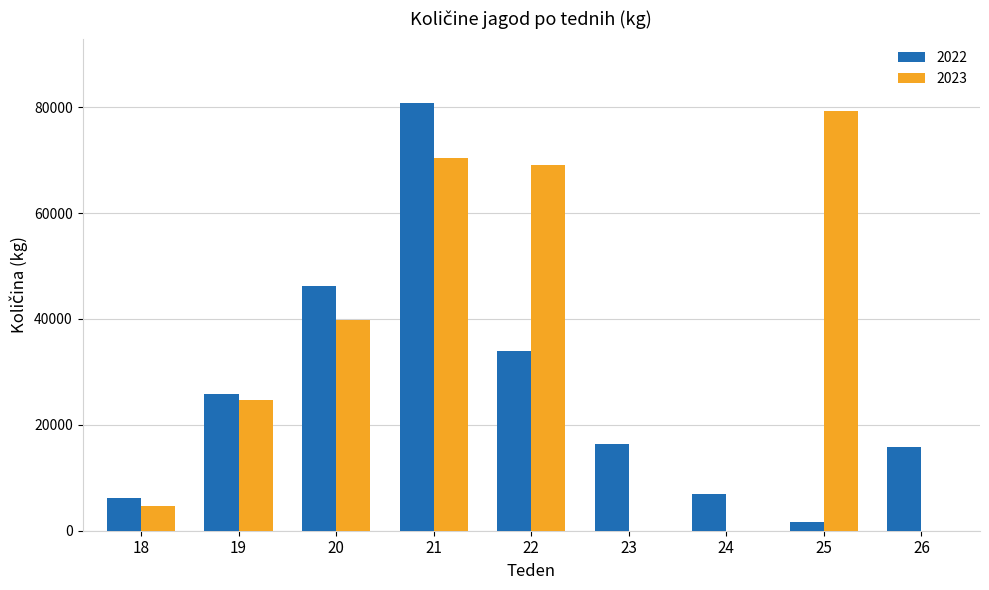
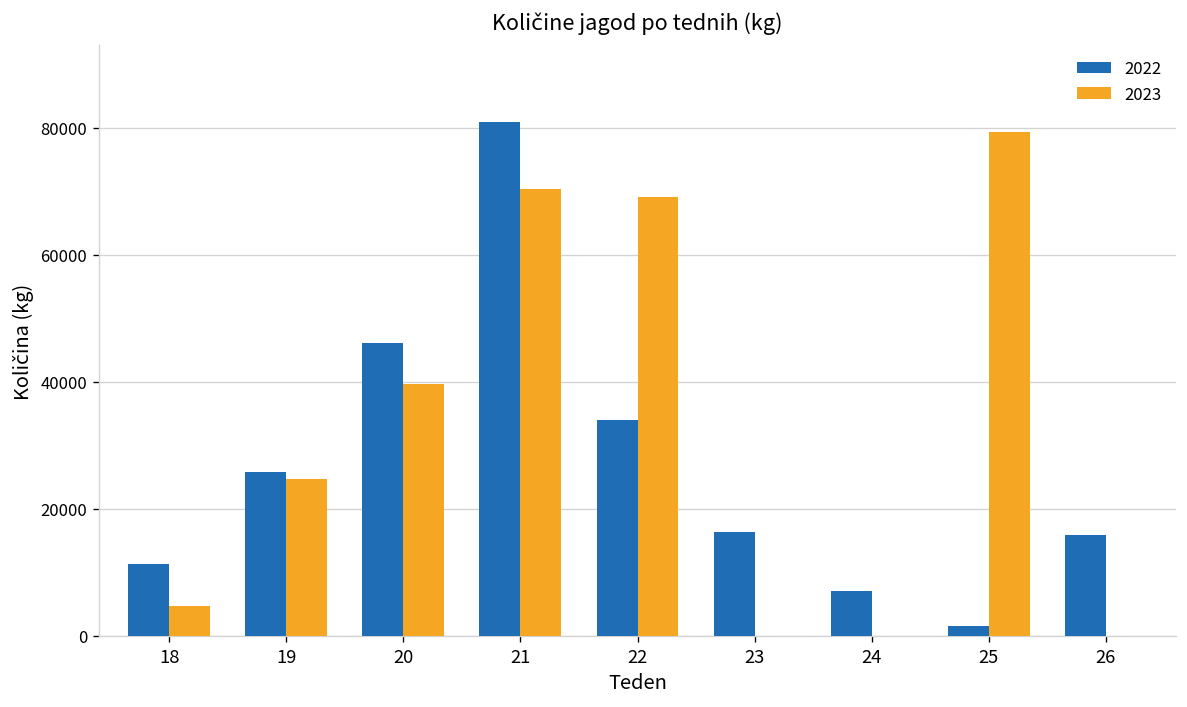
2022, 18: 6000 -> 11000
